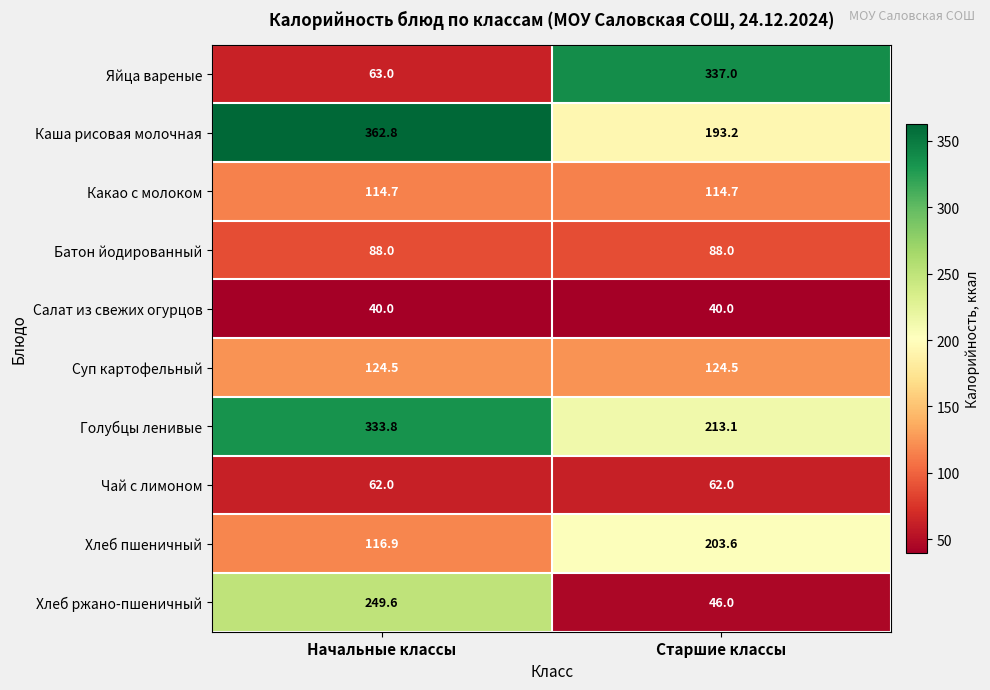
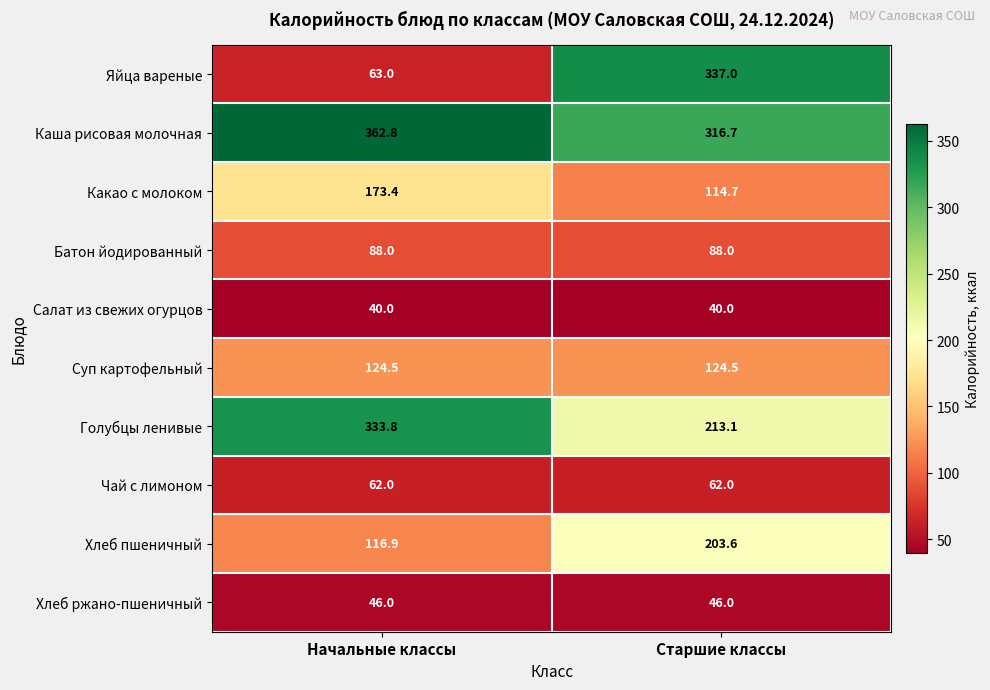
Каша рисовая молочная, Старшие классы: 193.2 -> 316.7
Какао с молоком, Начальные классы: 114.7 -> 173.4
Хлеб ржано-пшеничный, Начальные классы: 249.6 -> 46.0
